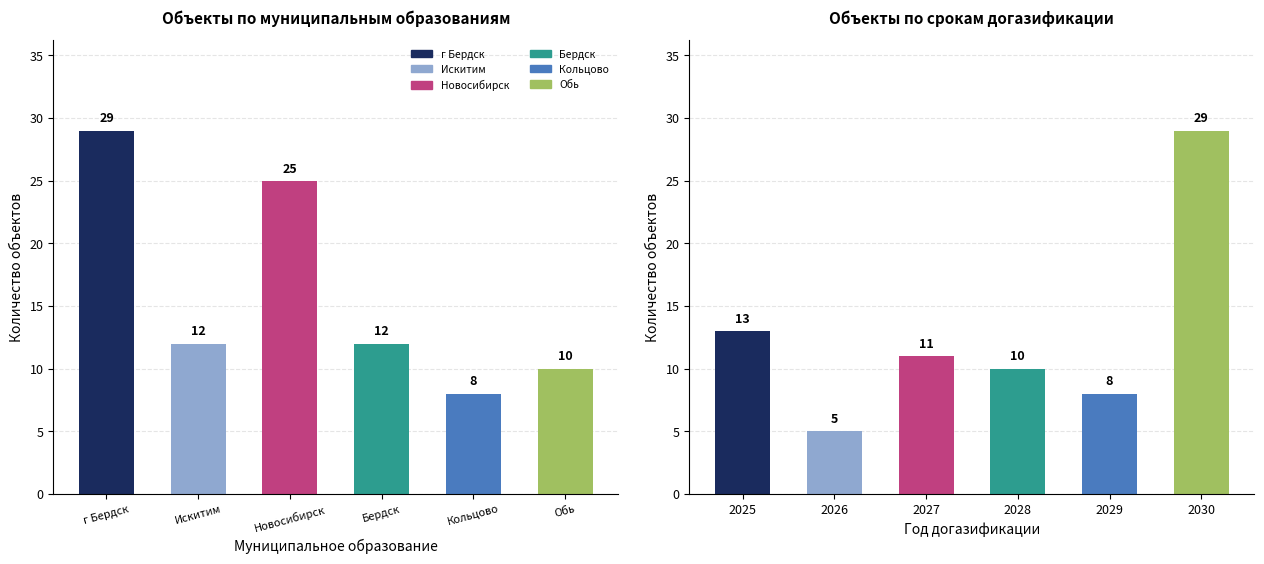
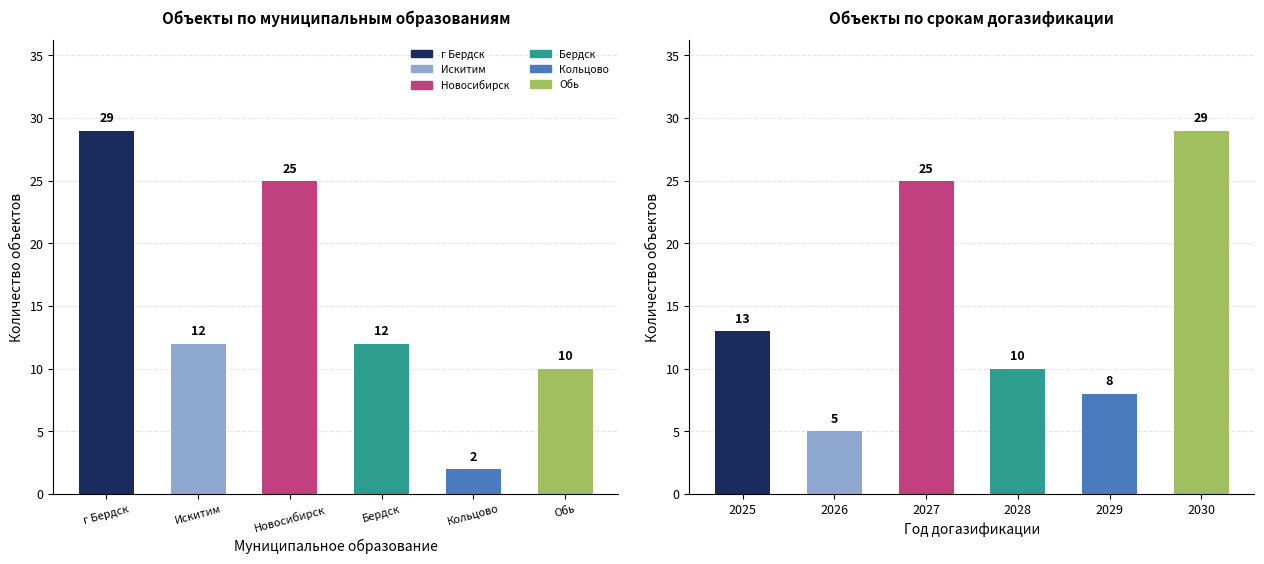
Объекты по муниципальным образованиям, Кольцово: 8 -> 2
Объекты по срокам догазификации, 2027: 11 -> 25
